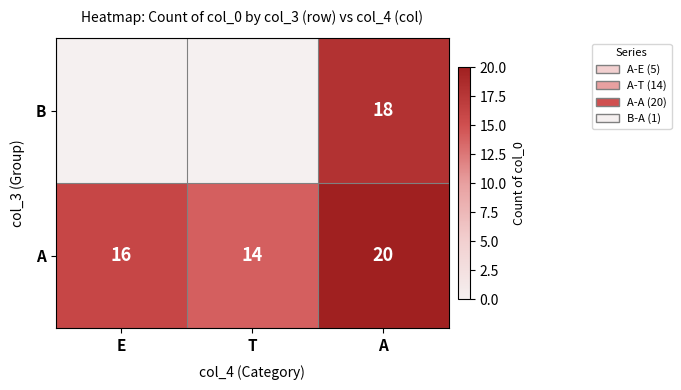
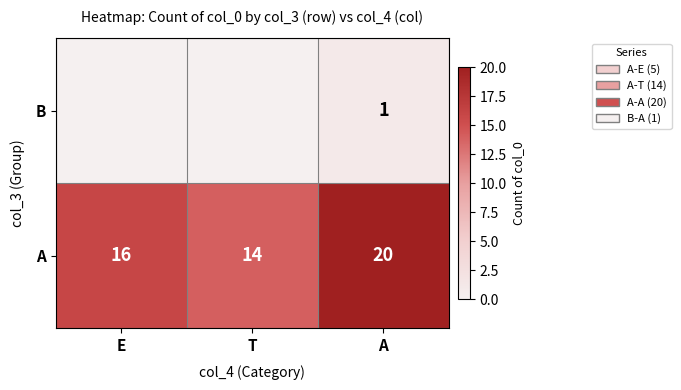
B, A: 18 -> 1
